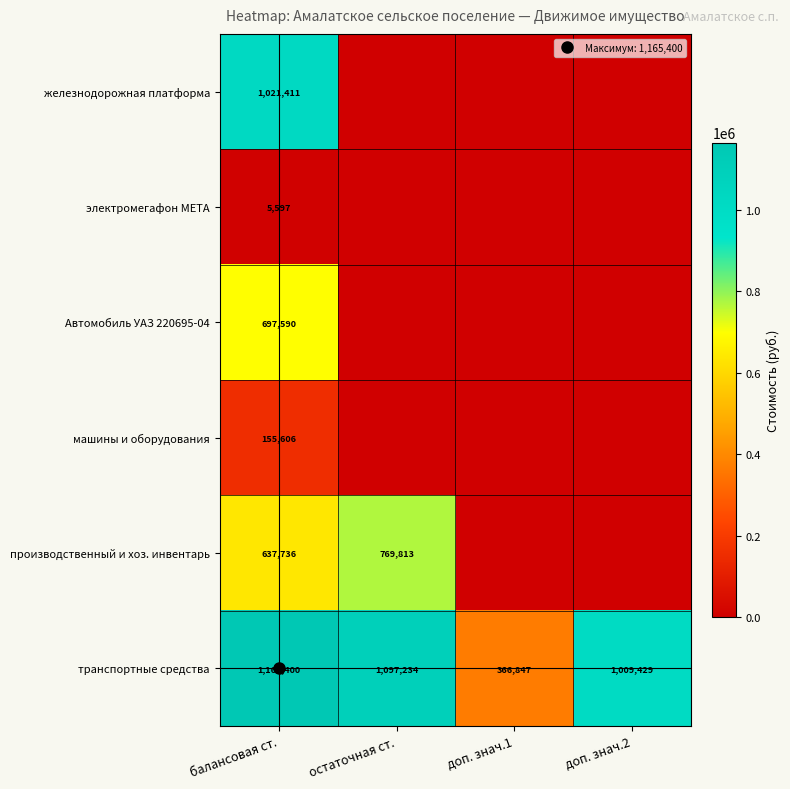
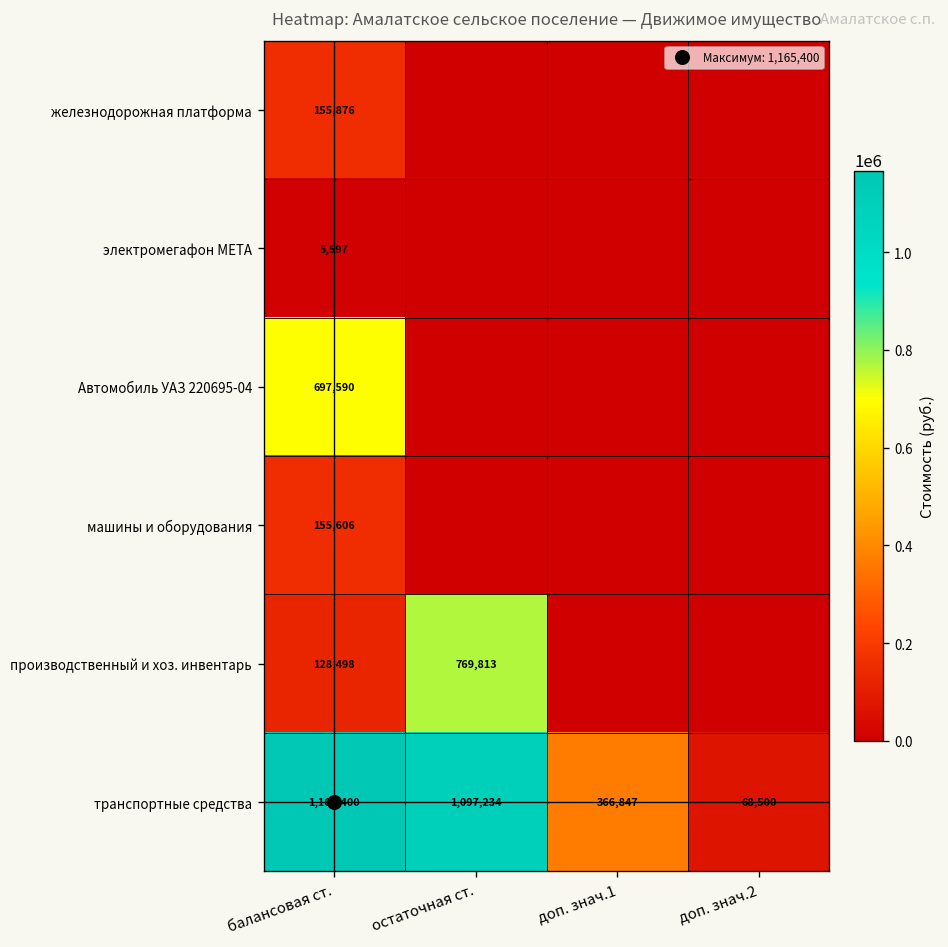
железнодорожная платформа, балансовая ст.: 1,021,411 -> 155,876
производственный и хоз. инвентарь, балансовая ст.: 637,736 -> 128,498
транспортные средства, доп. знач.2: 1,009,429 -> 68,500
